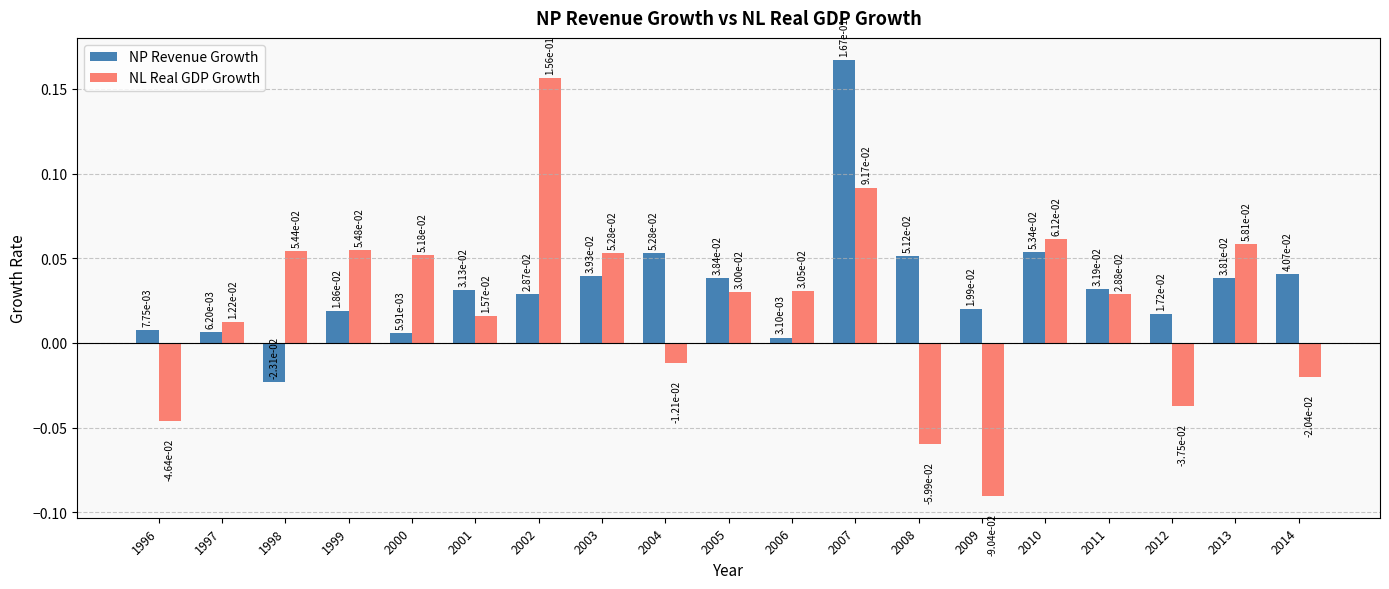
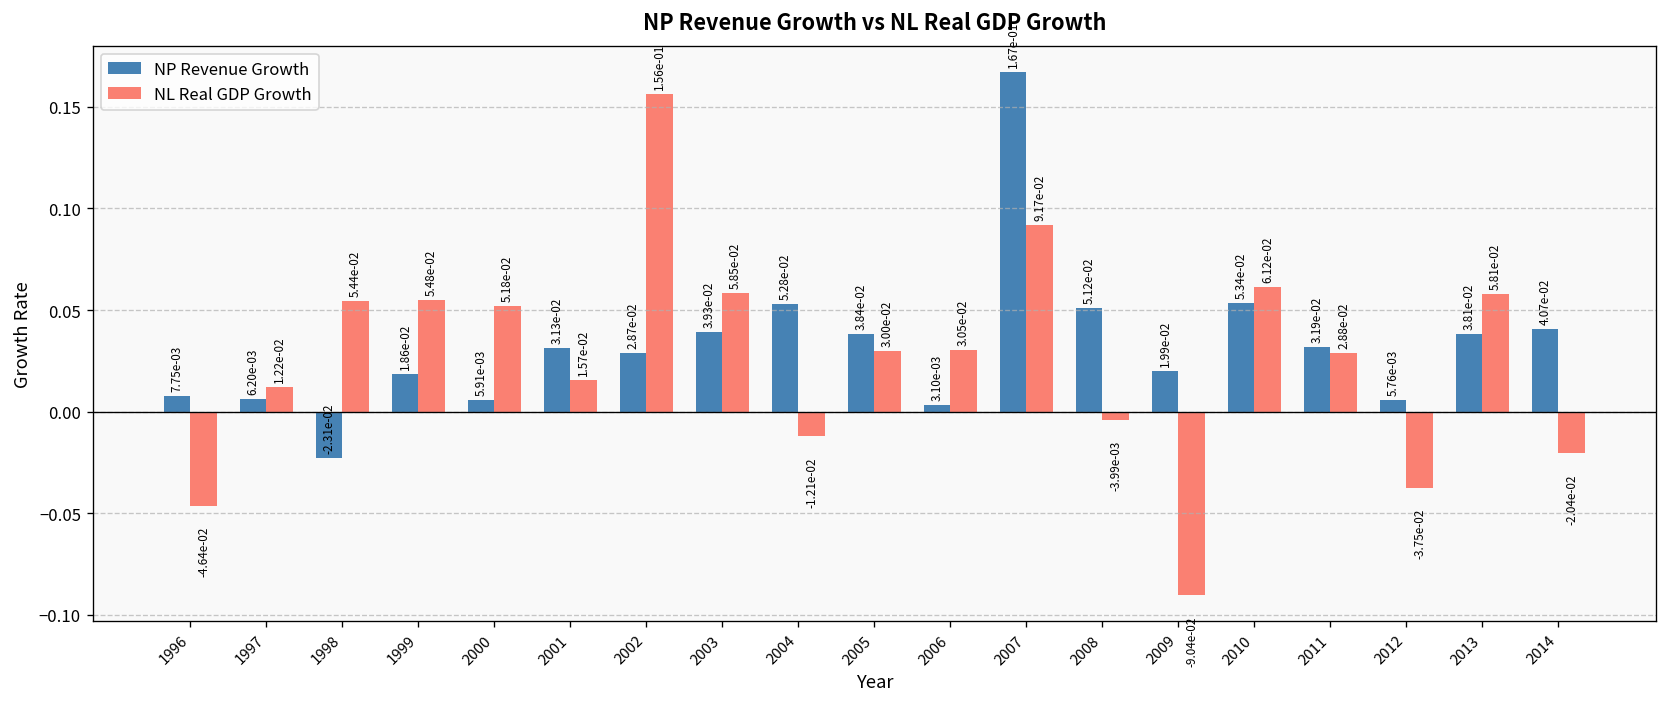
NL Real GDP Growth, 2003: 5.28e-02 -> 5.85e-02
NL Real GDP Growth, 2008: -5.99e-02 -> -3.99e-03
NP Revenue Growth, 2012: 1.72e-02 -> 5.76e-03
